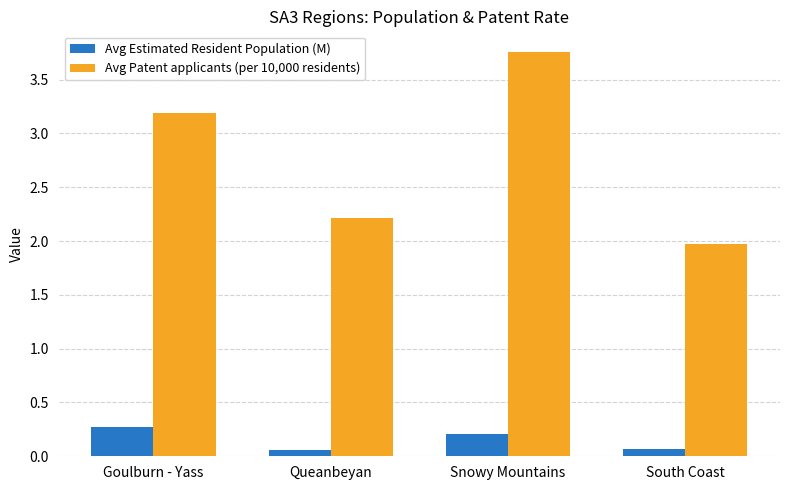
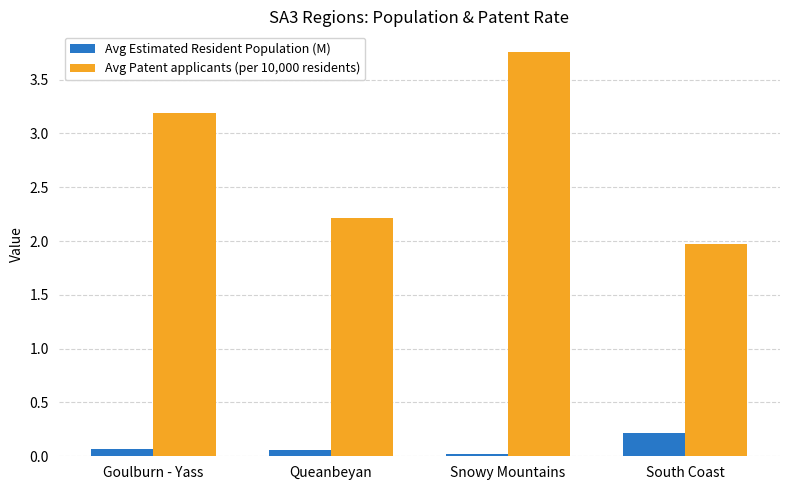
Avg Estimated Resident Population (M), Goulburn - Yass: 0.27 -> 0.07
Avg Estimated Resident Population (M), Snowy Mountains: 0.21 -> 0.02
Avg Estimated Resident Population (M), South Coast: 0.07 -> 0.22
